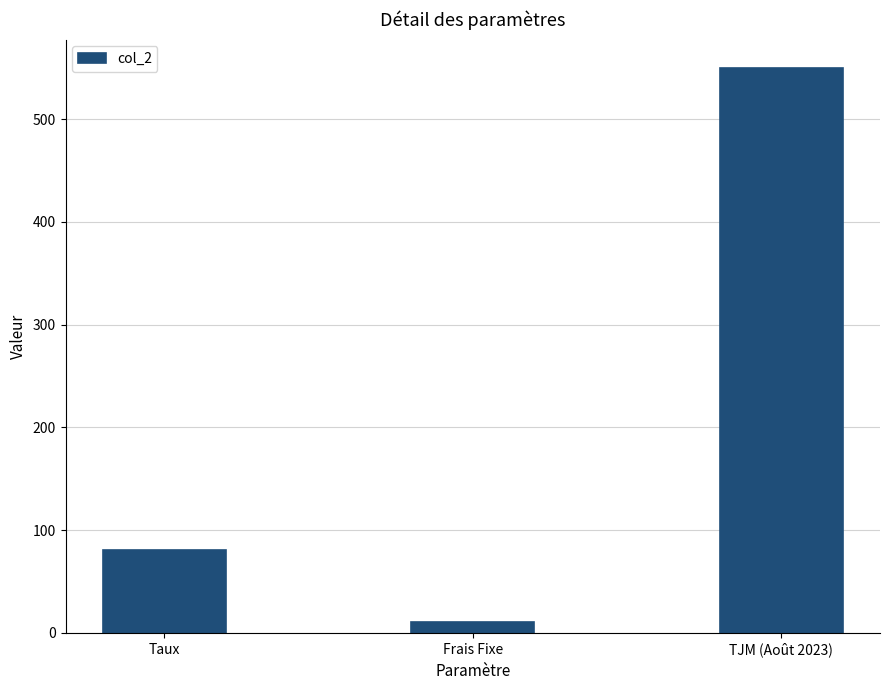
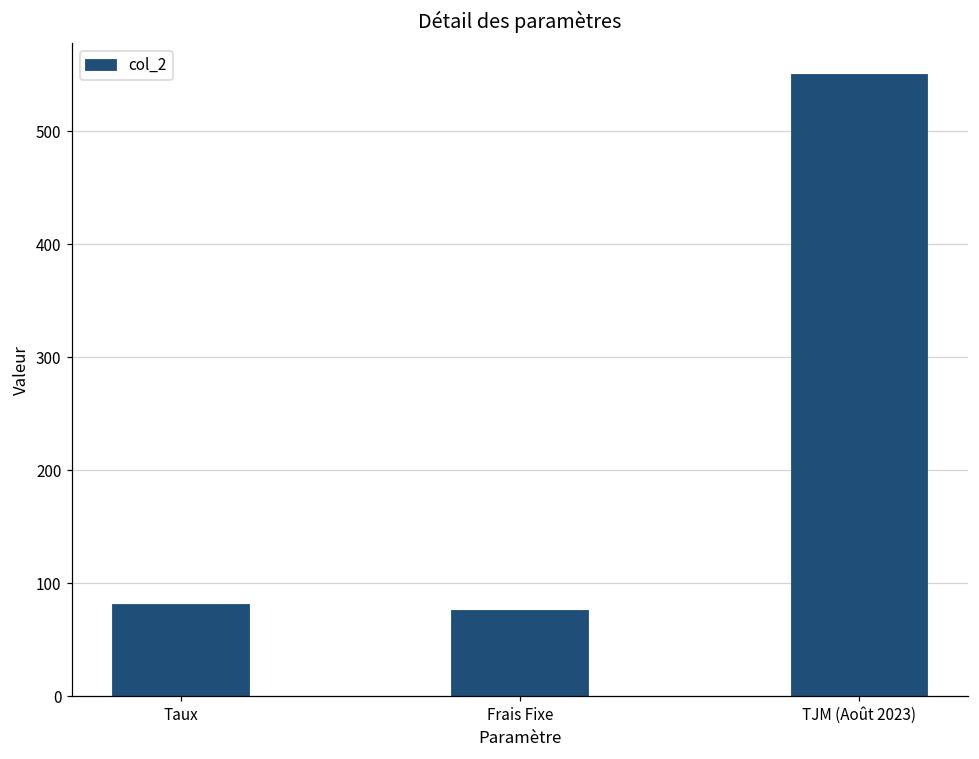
Frais Fixe: 11 -> 75
